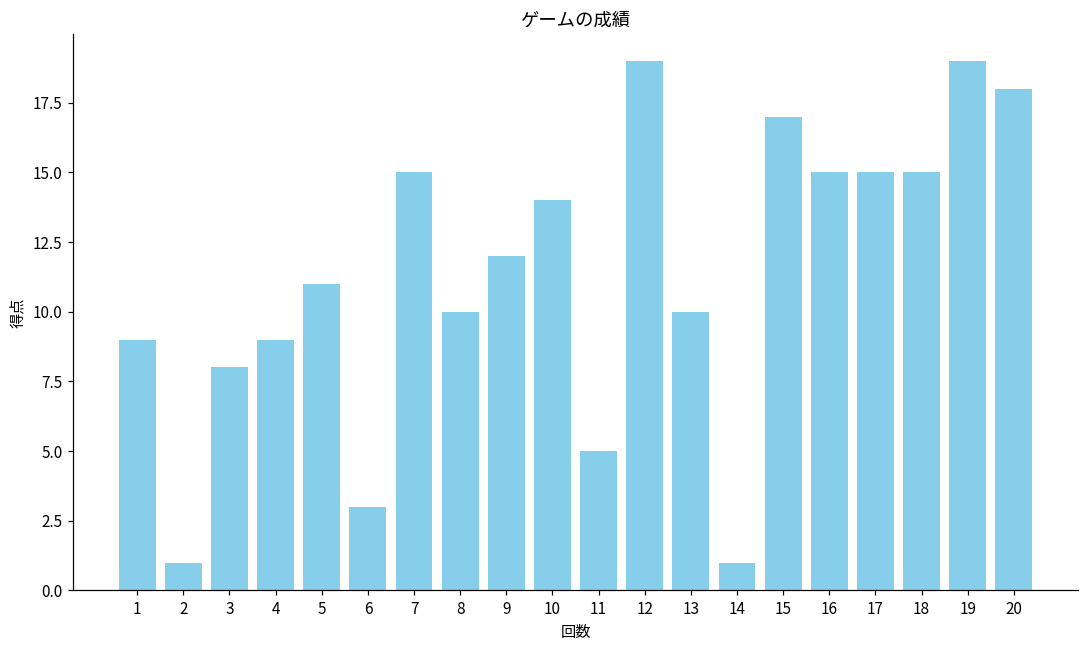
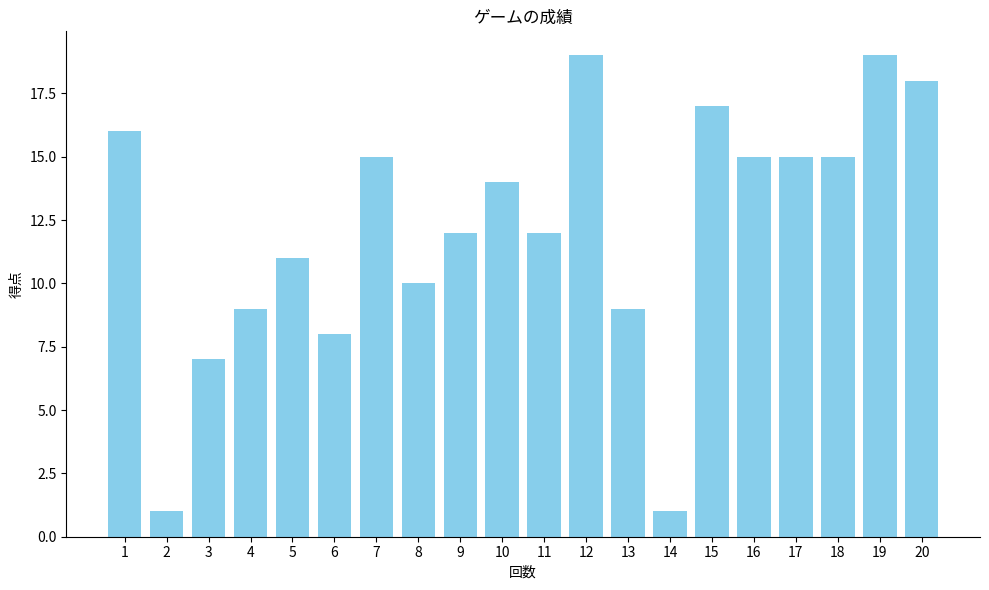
1: 9 -> 16
3: 8 -> 7
6: 3 -> 8
11: 5 -> 12
13: 10 -> 9
